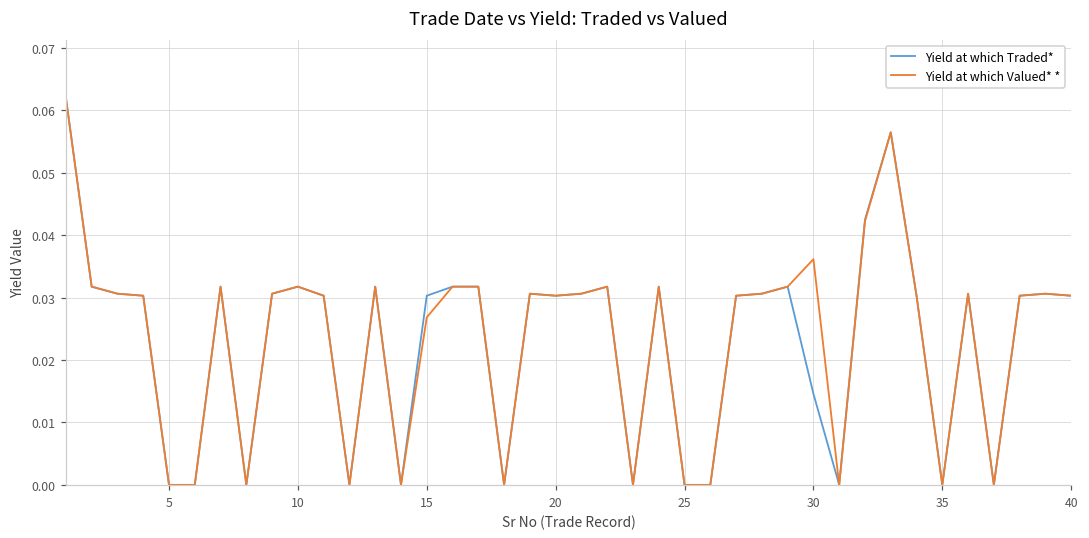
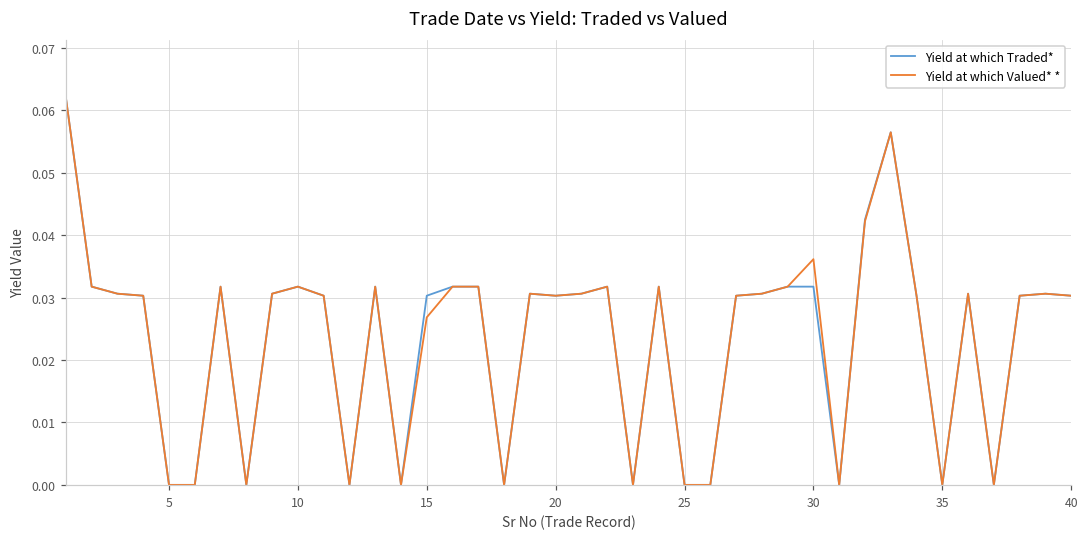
Yield at which Traded*, 30: 0.015 -> 0.032
